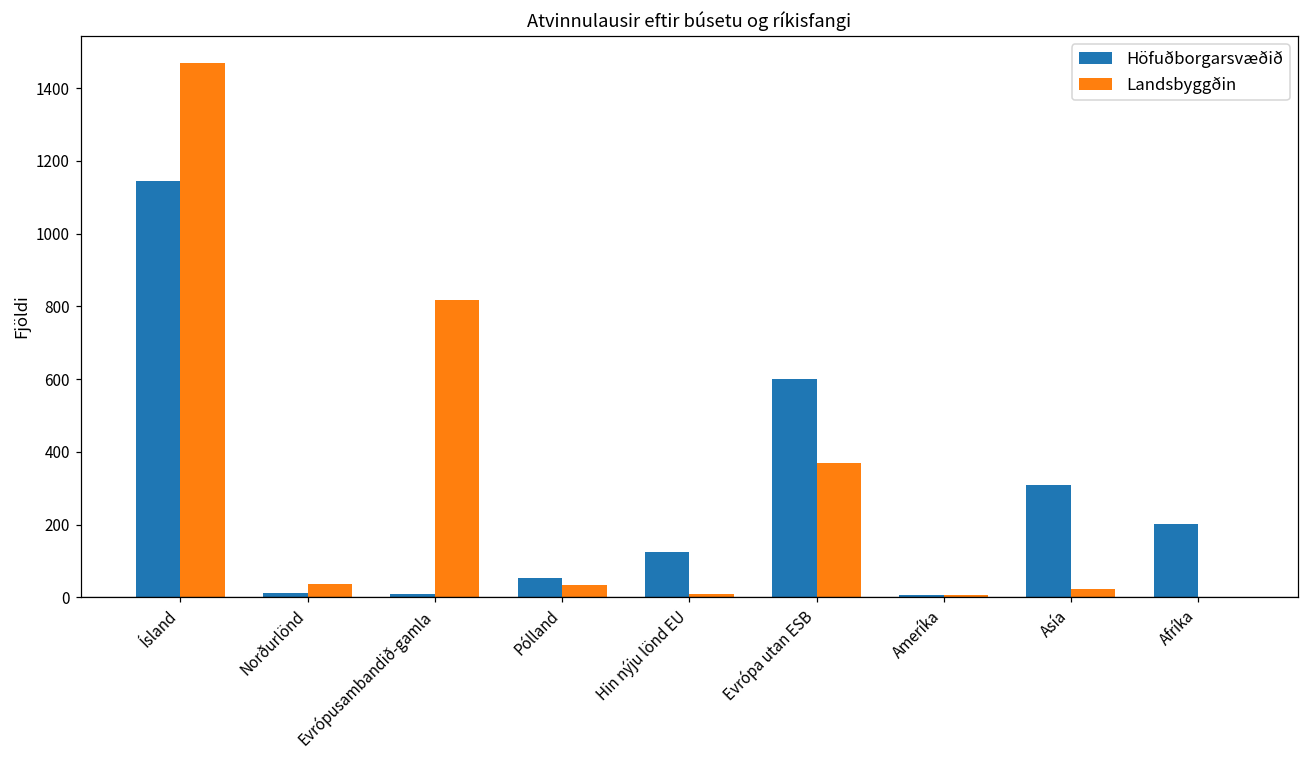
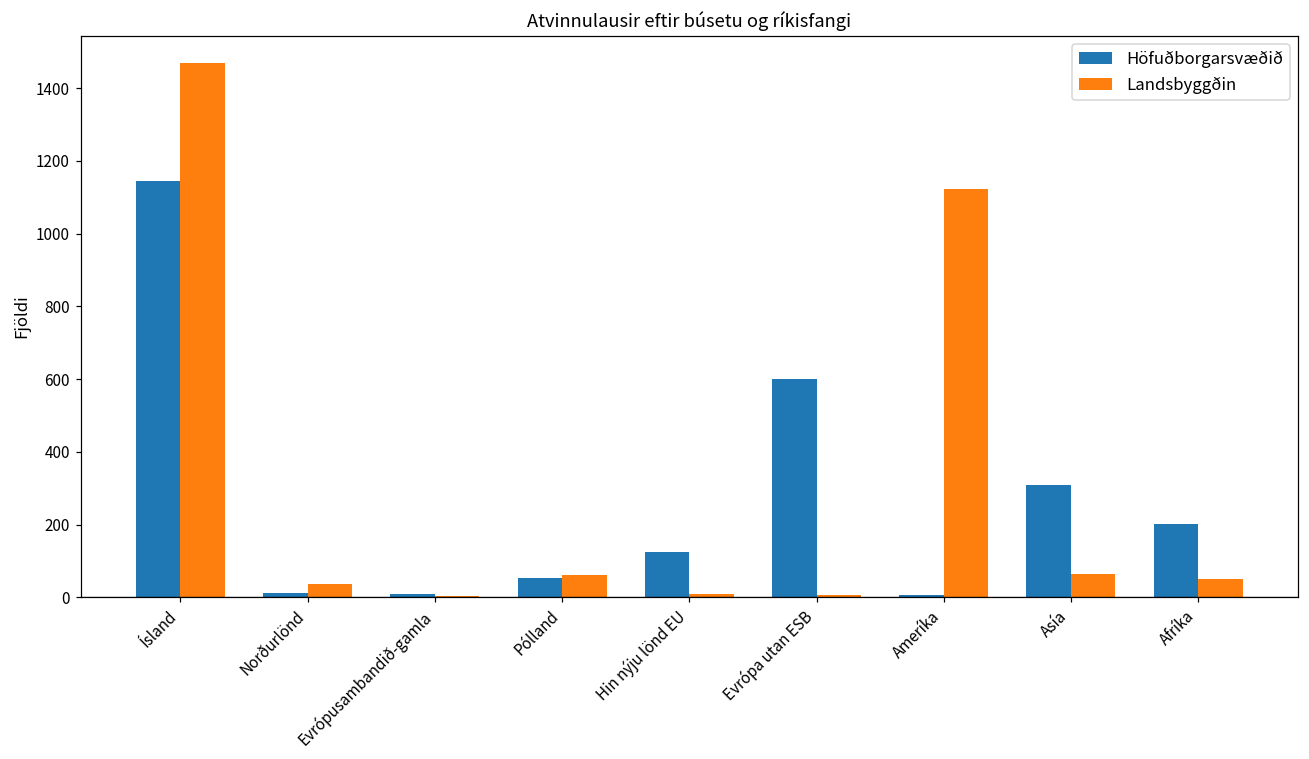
Landsbyggðin, Evrópusambandið-gamla: 820 -> 0
Landsbyggðin, Pólland: 30 -> 60
Landsbyggðin, Evrópa utan ESB: 370 -> 10
Landsbyggðin, Ameríka: 10 -> 1120
Landsbyggðin, Asía: 20 -> 60
Landsbyggðin, Afríka: 0 -> 50
